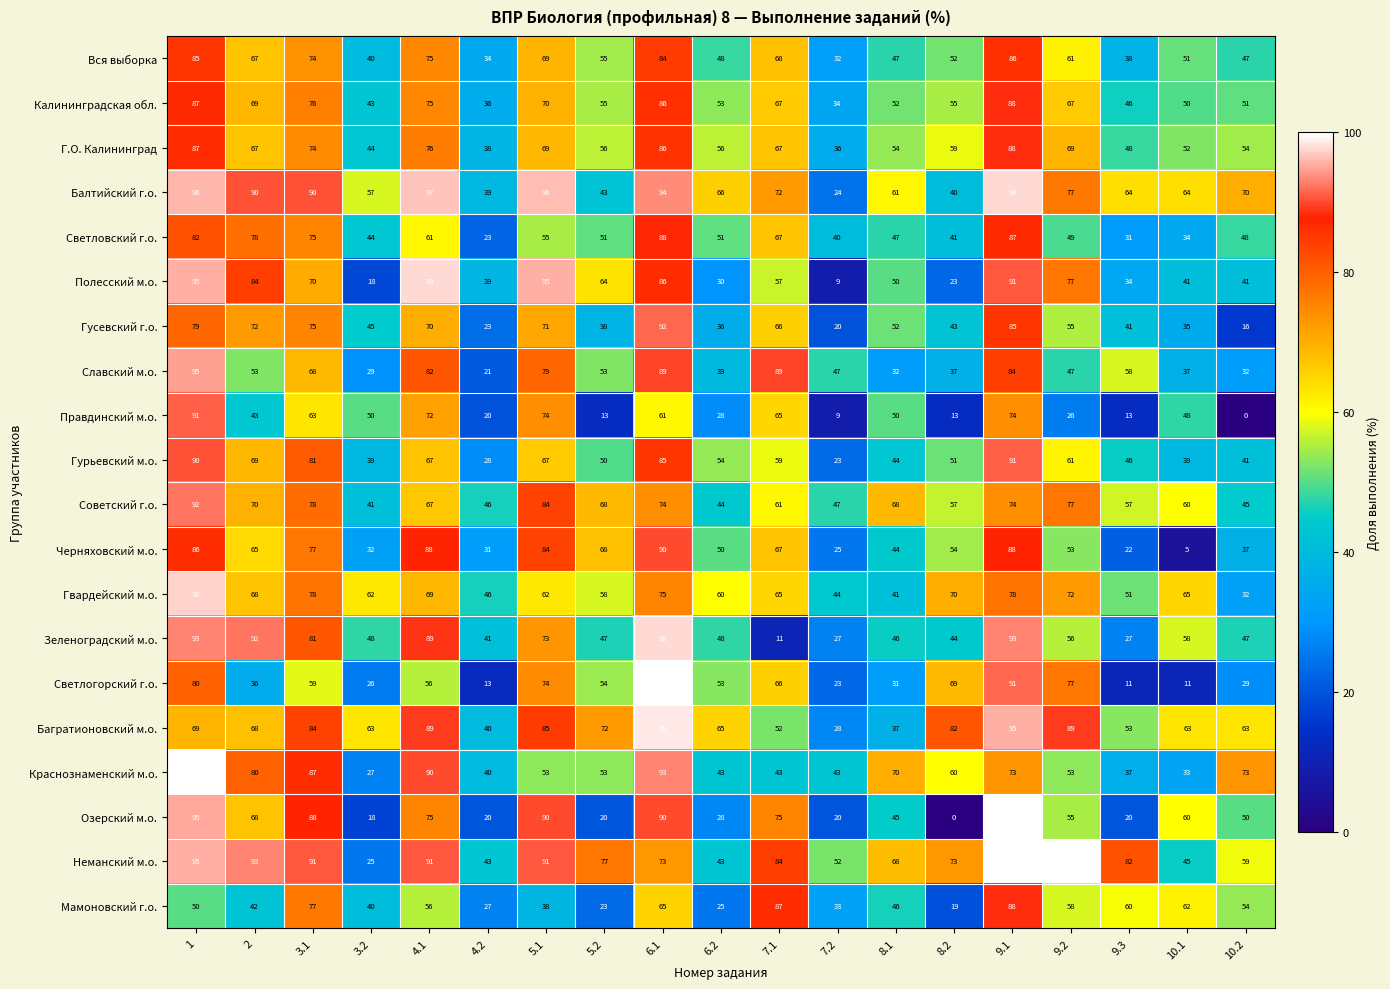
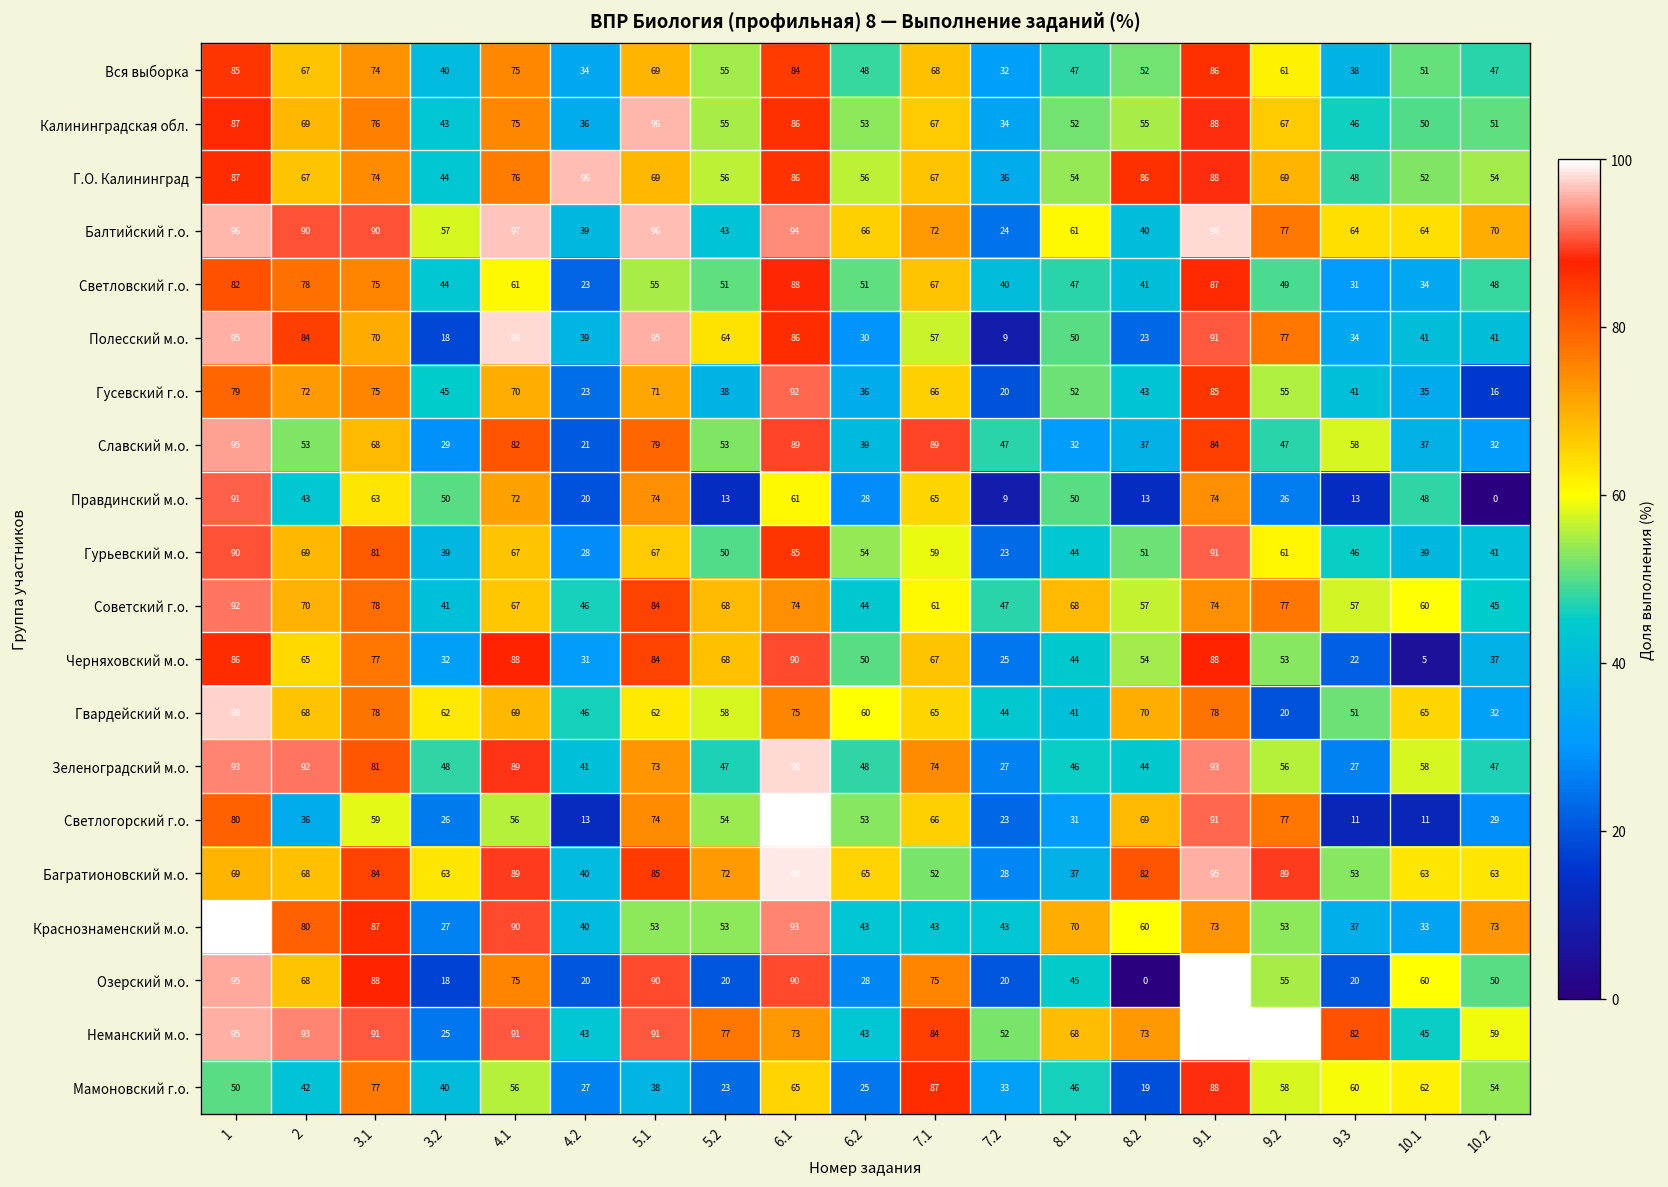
Калининградская обл., 5.1: 70 -> 96
Г.О. Калининград, 4.2: 38 -> 96
Г.О. Калининград, 8.2: 59 -> 86
Гвардейский м.о., 9.2: 72 -> 20
Зеленоградский м.о., 7.1: 11 -> 74
